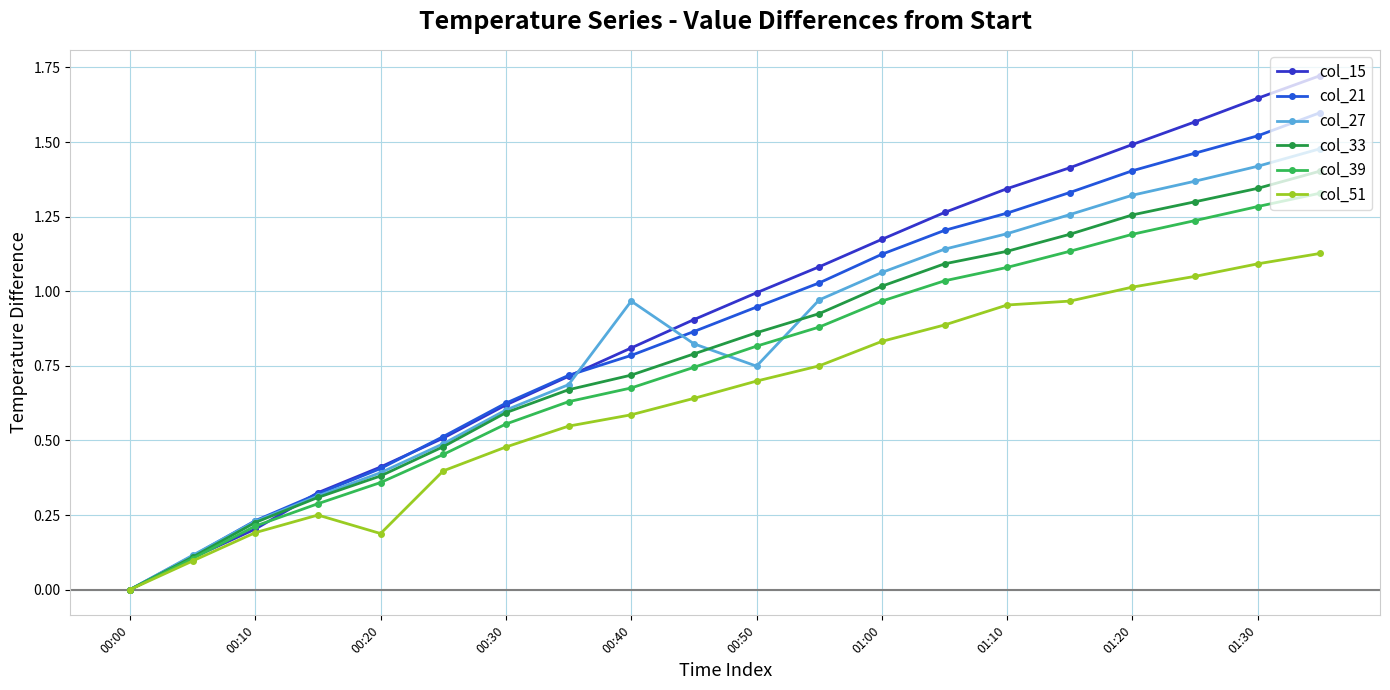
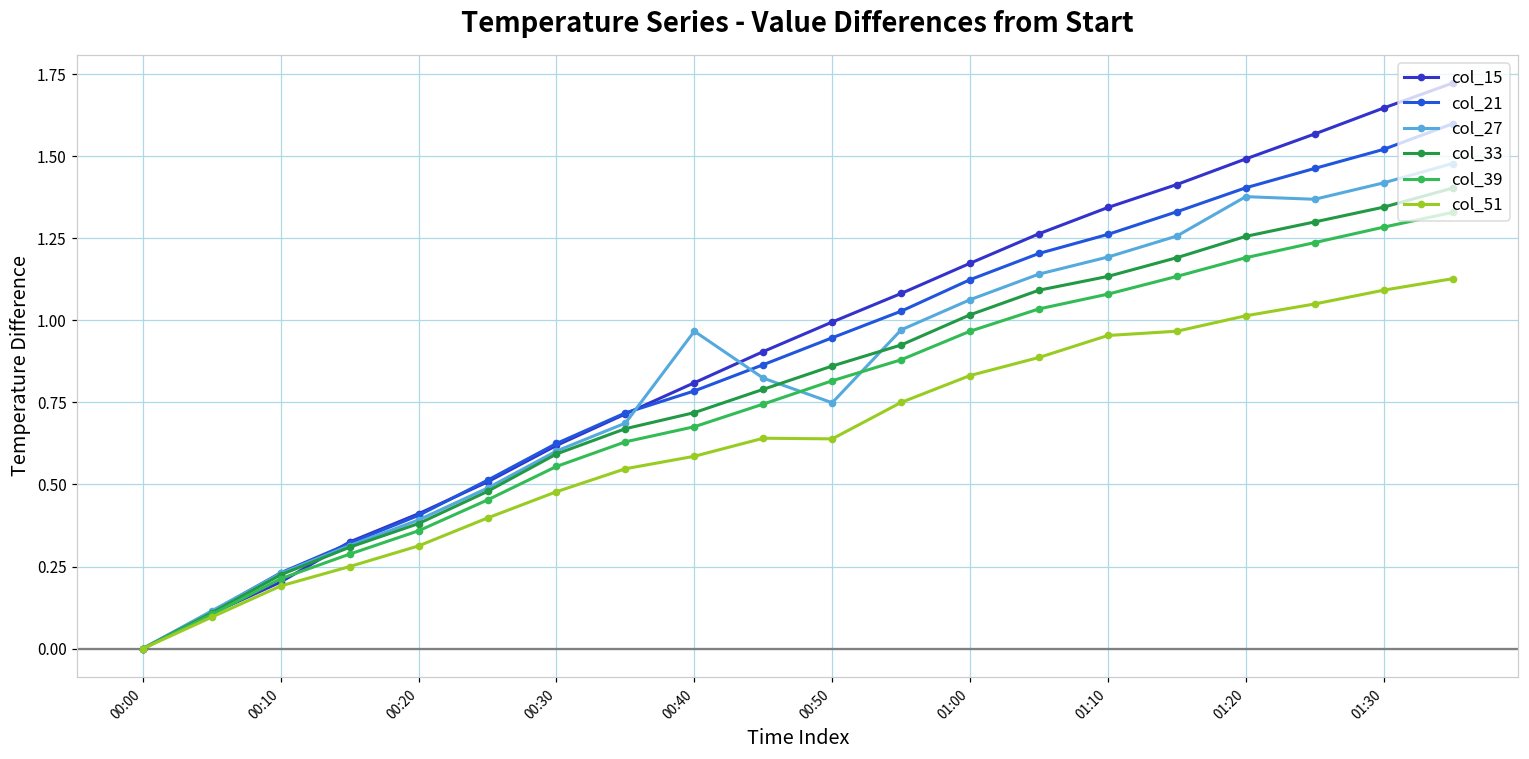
col_51, 00:20: 0.19 -> 0.31
col_51, 00:50: 0.70 -> 0.64
col_27, 01:20: 1.32 -> 1.38
